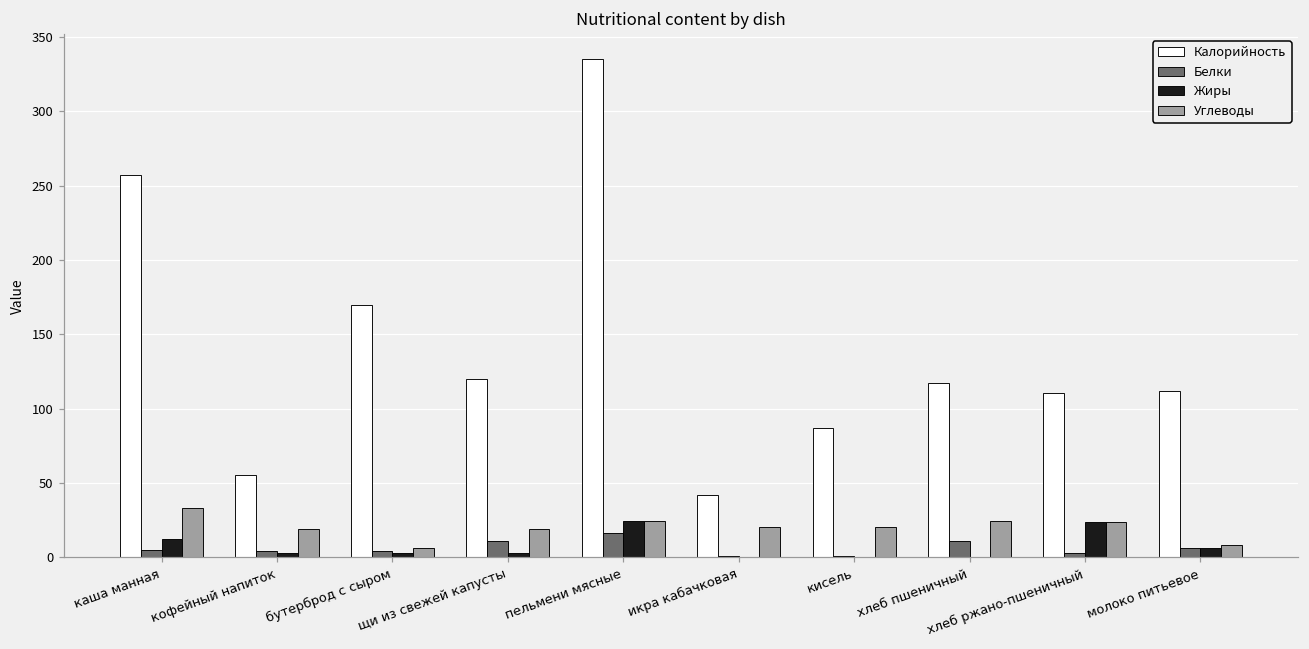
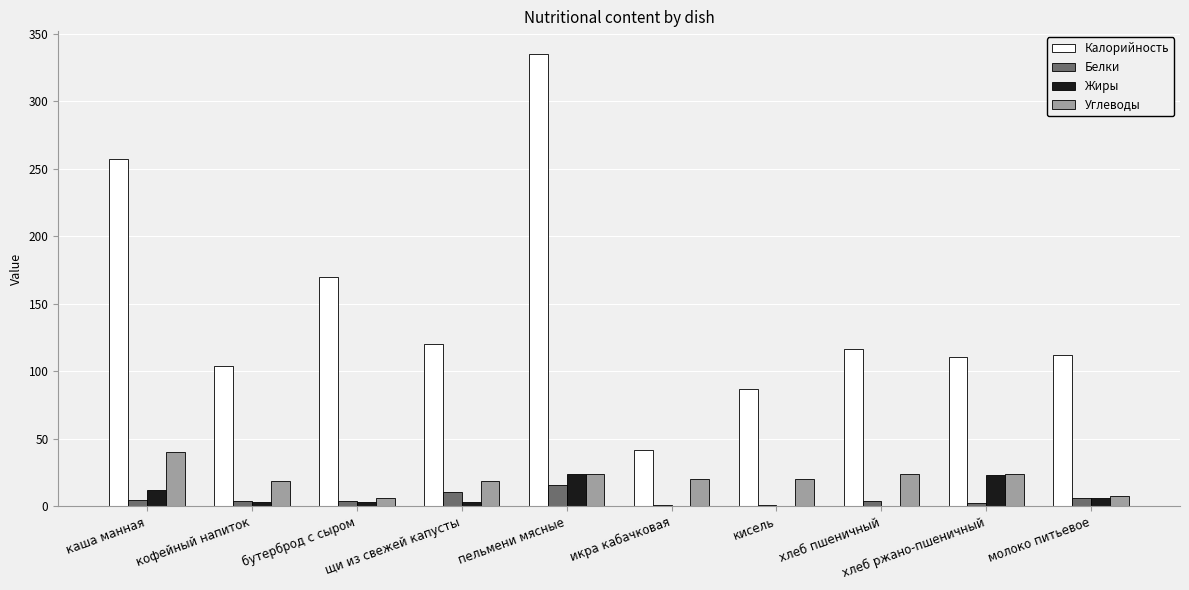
Углеводы, каша манная: 33 -> 40
Калорийность, кофейный напиток: 55 -> 104
Белки, хлеб пшеничный: 11 -> 4
